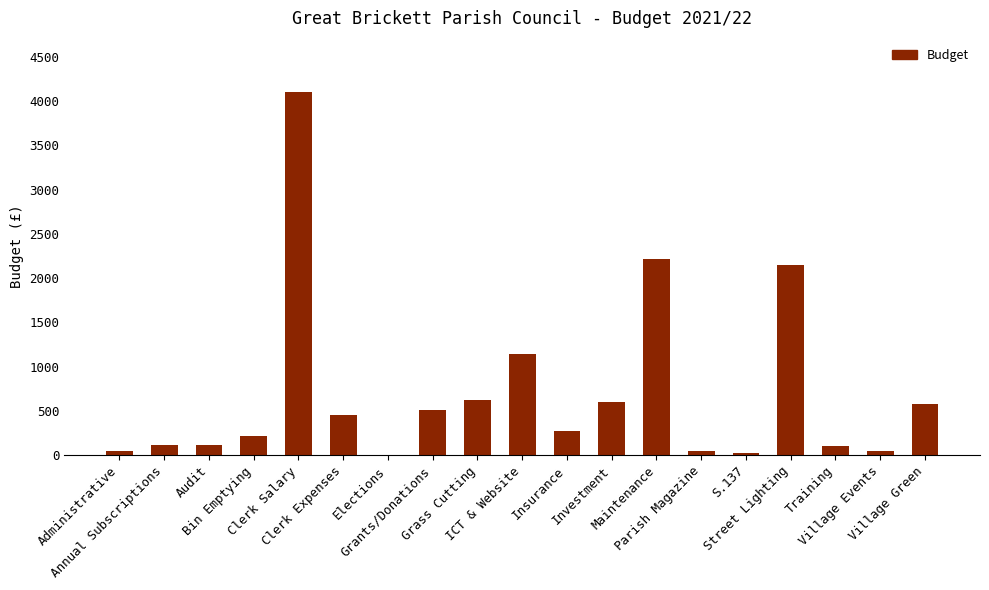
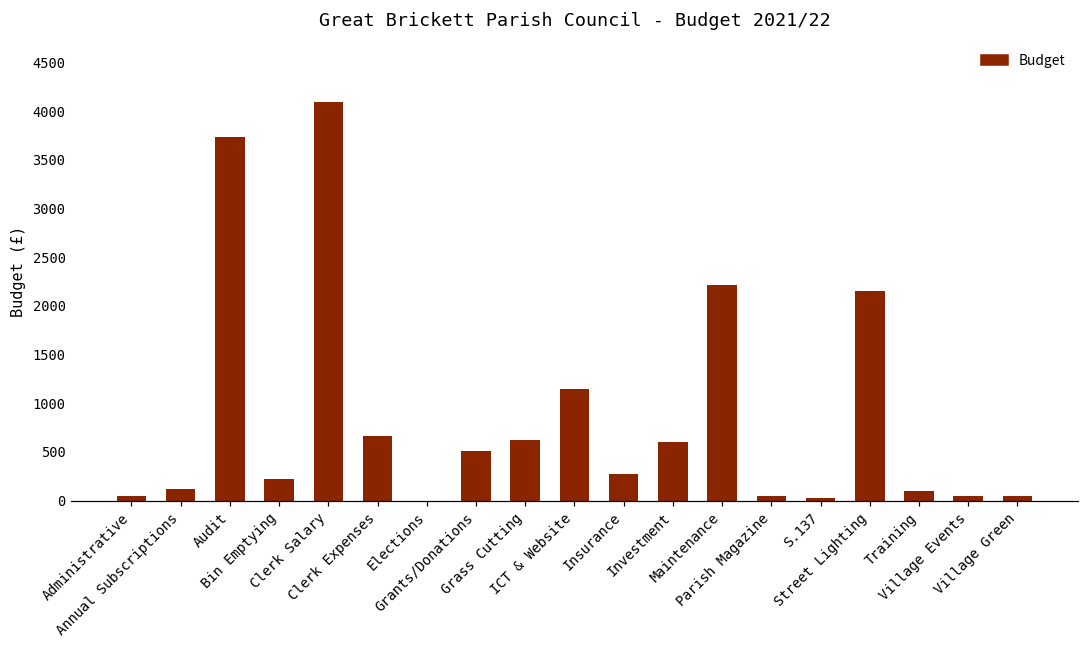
Audit: 100 -> 3700
Clerk Expenses: 500 -> 700
Village Green: 600 -> 100
